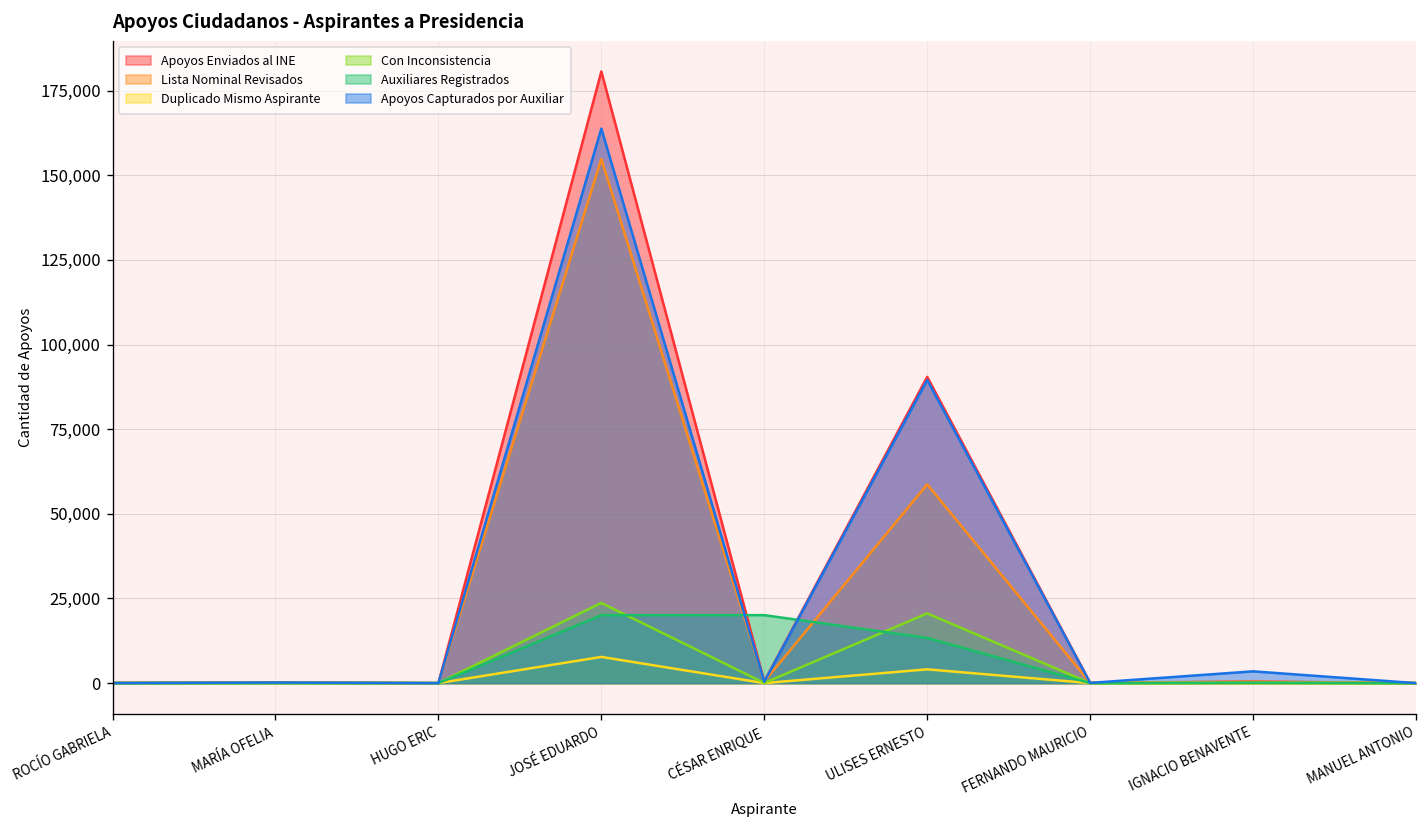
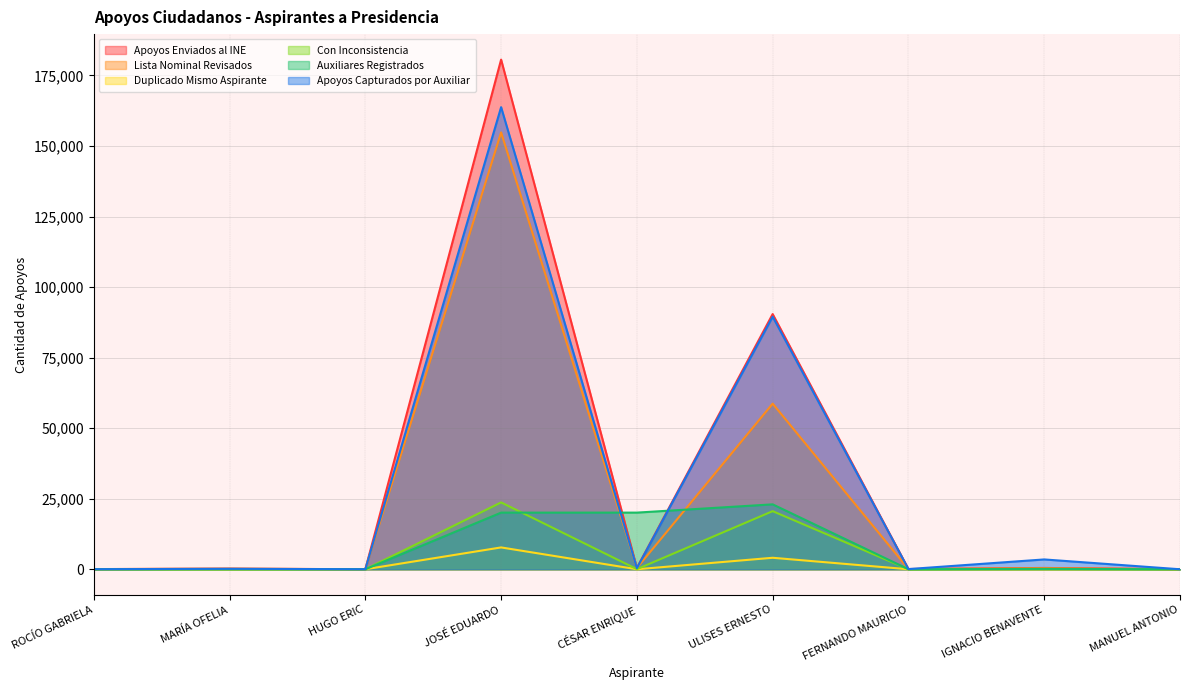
Auxiliares Registrados, ULISES ERNESTO: 13,000 -> 23,000
